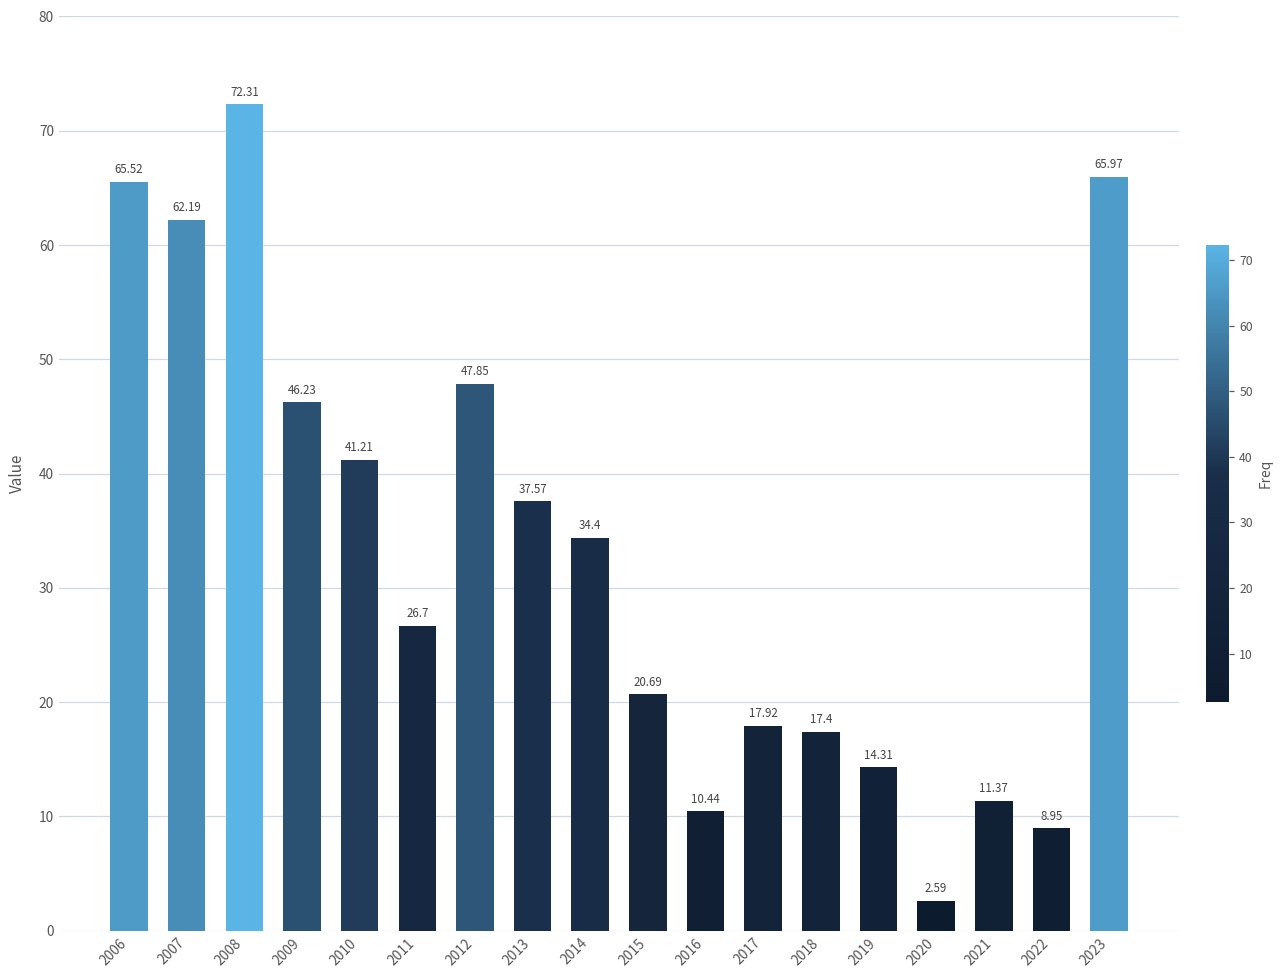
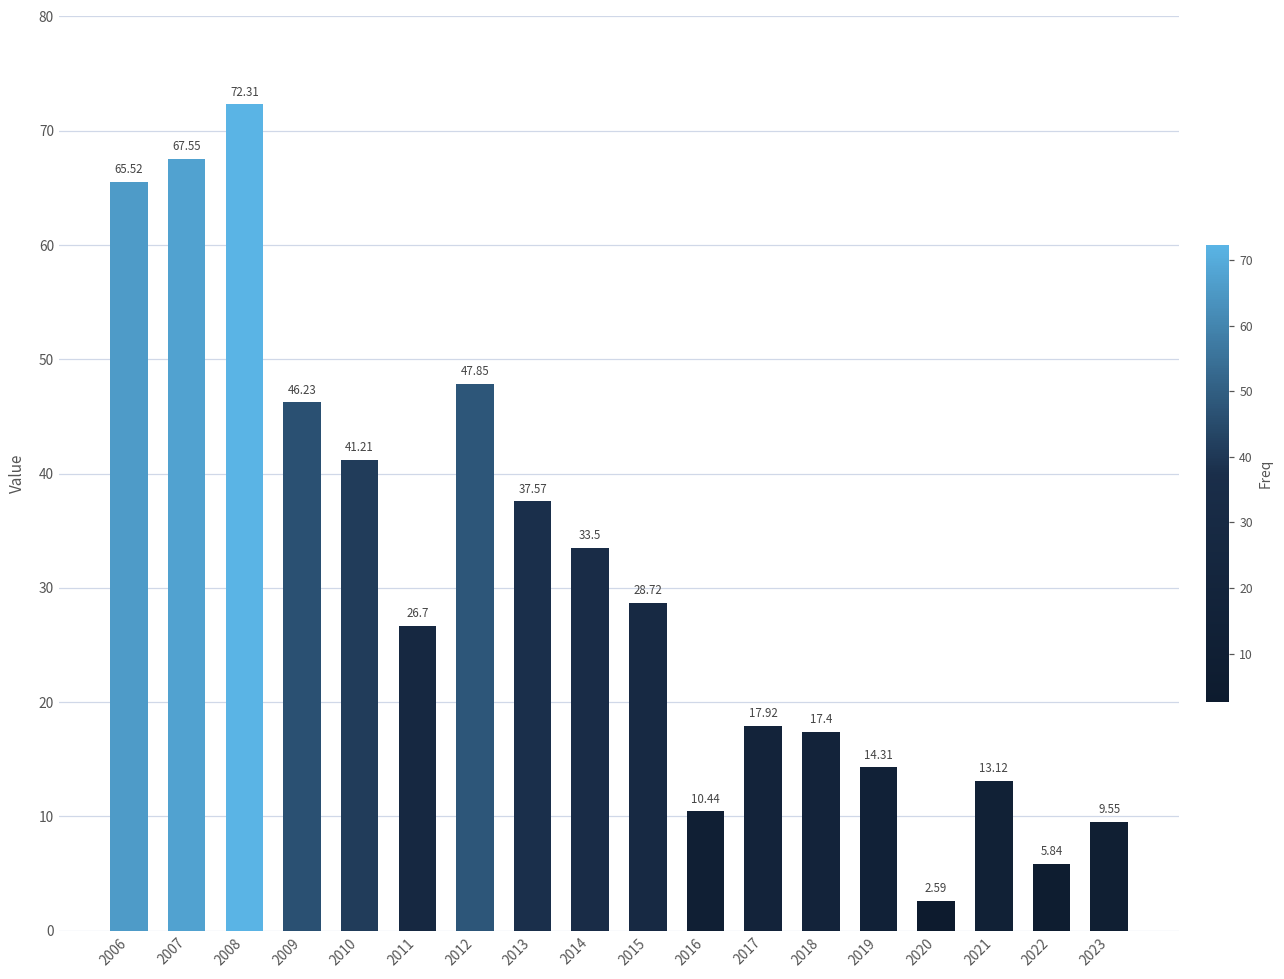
2007: 62.19 -> 67.55
2014: 34.4 -> 33.5
2015: 20.69 -> 28.72
2021: 11.37 -> 13.12
2022: 8.95 -> 5.84
2023: 65.97 -> 9.55
